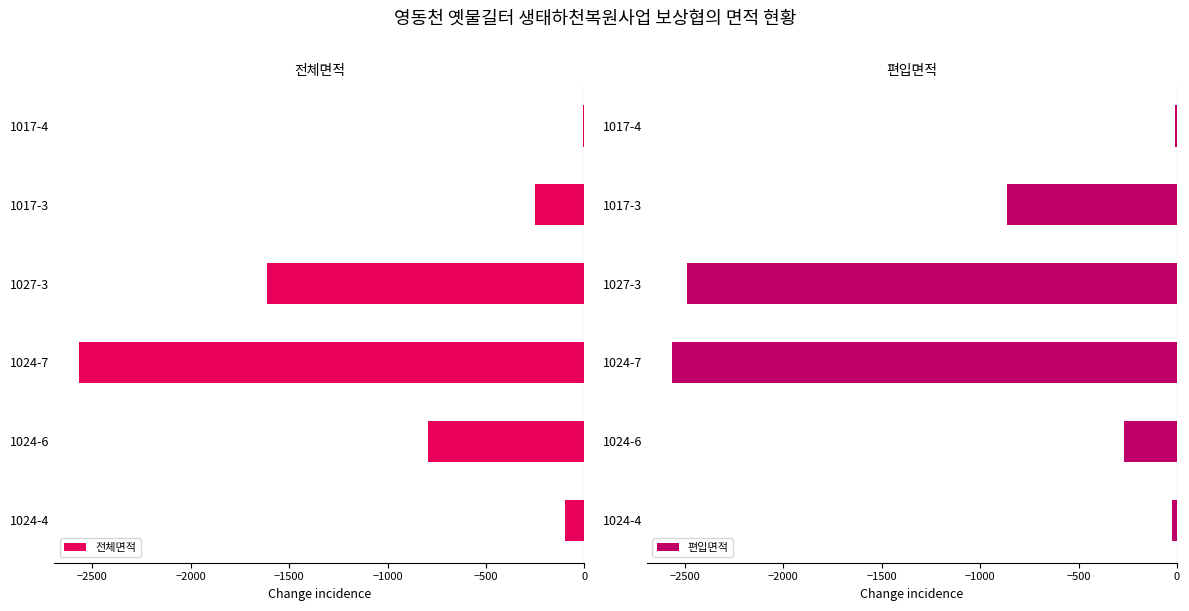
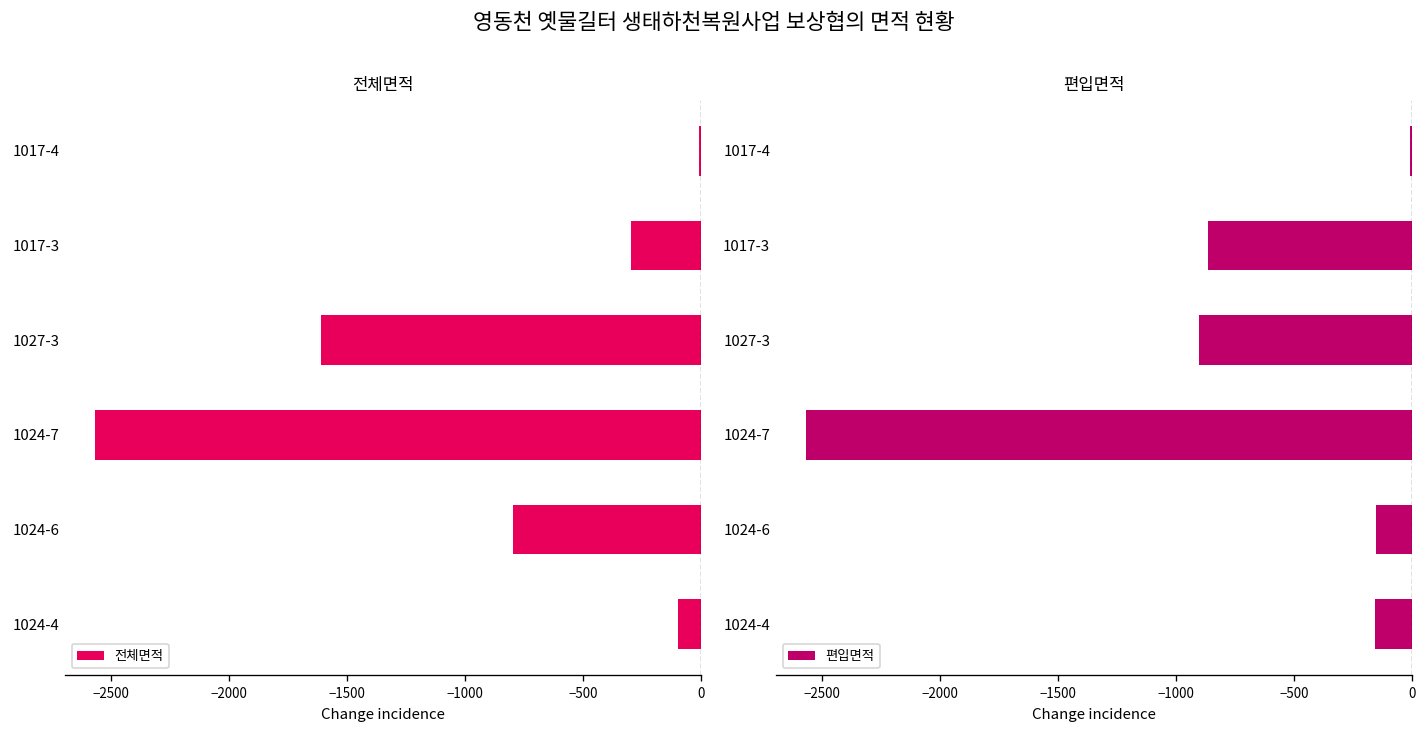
전체면적, 1017-3: -250 -> -300
편입면적, 1027-3: -2490 -> -900
편입면적, 1024-6: -270 -> -160
편입면적, 1024-4: -30 -> -160
